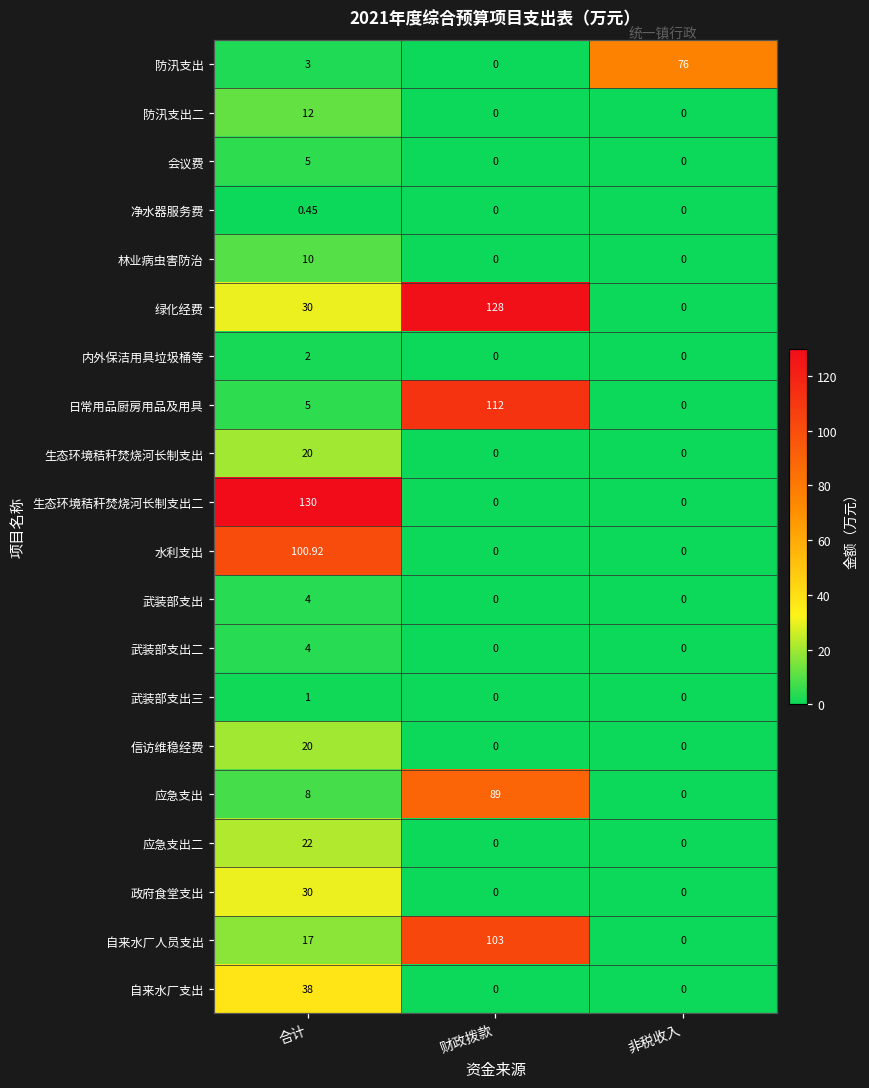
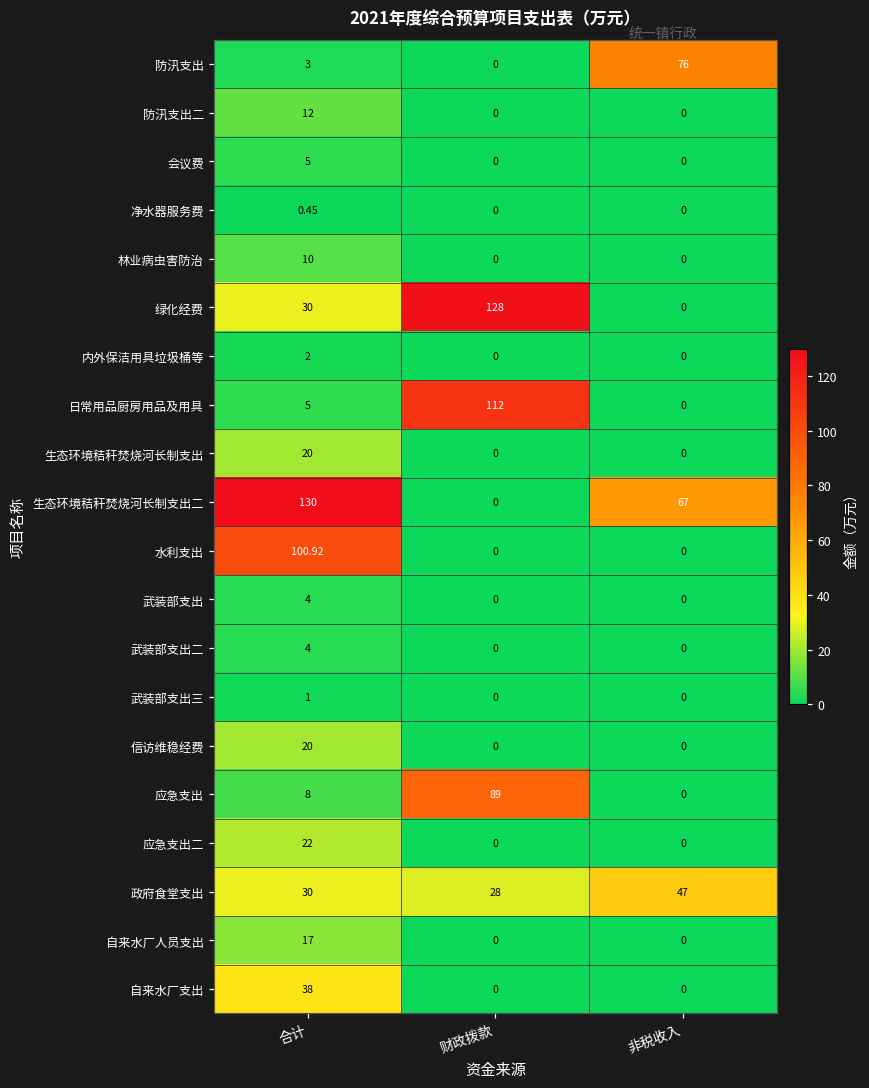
生态环境秸秆焚烧河长制支出二, 非税收入: 0 -> 67
政府食堂支出, 财政拨款: 0 -> 28
政府食堂支出, 非税收入: 0 -> 47
自来水厂人员支出, 财政拨款: 103 -> 0
